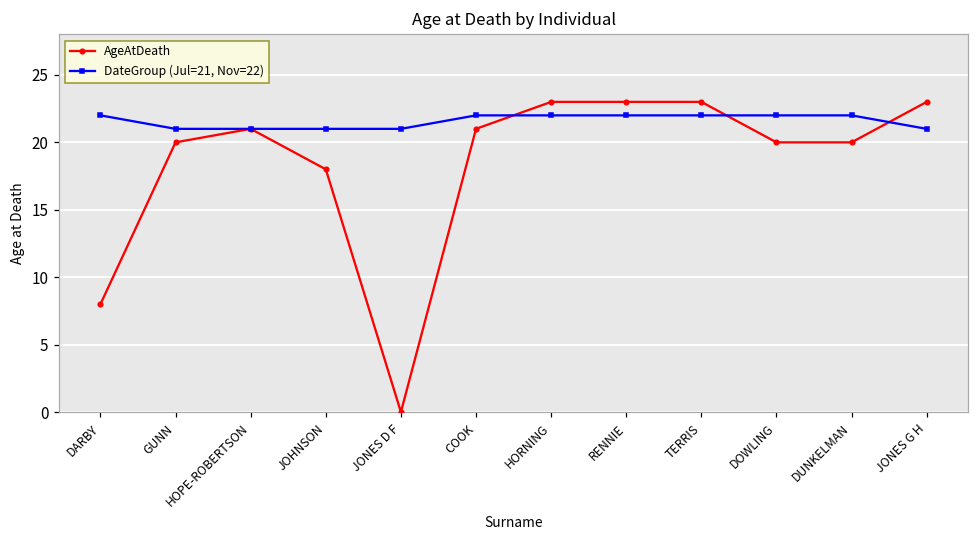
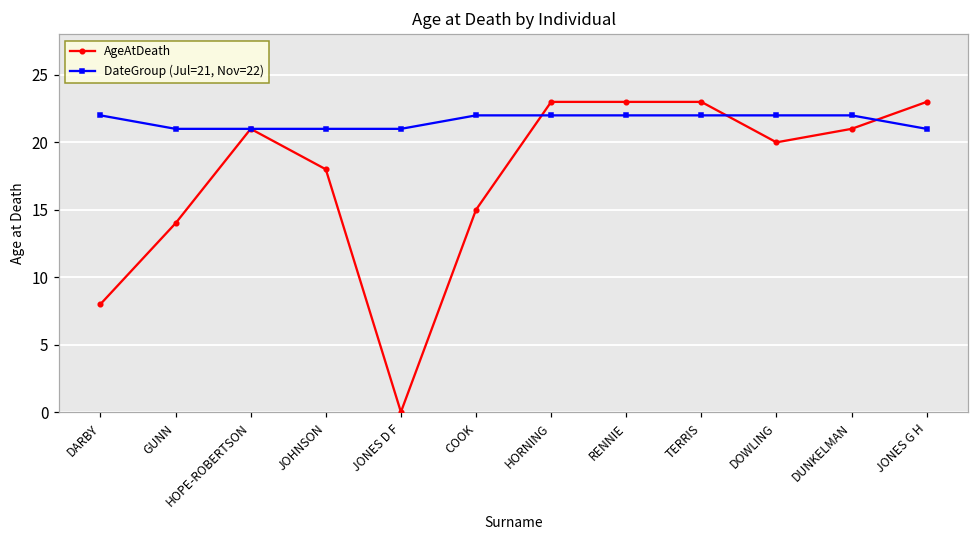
AgeAtDeath, GUNN: 20 -> 14
AgeAtDeath, COOK: 21 -> 15
AgeAtDeath, DUNKELMAN: 20 -> 21
